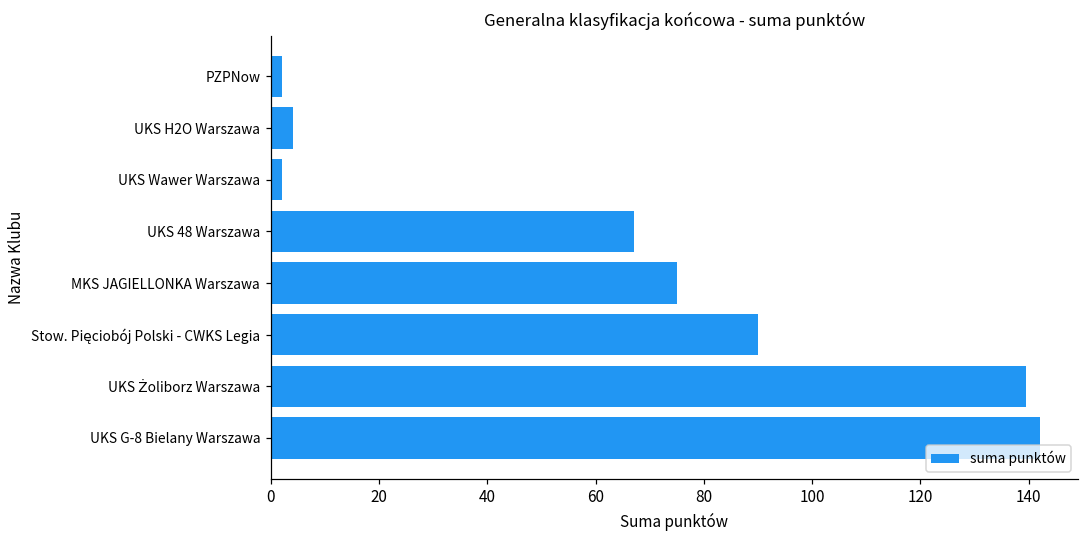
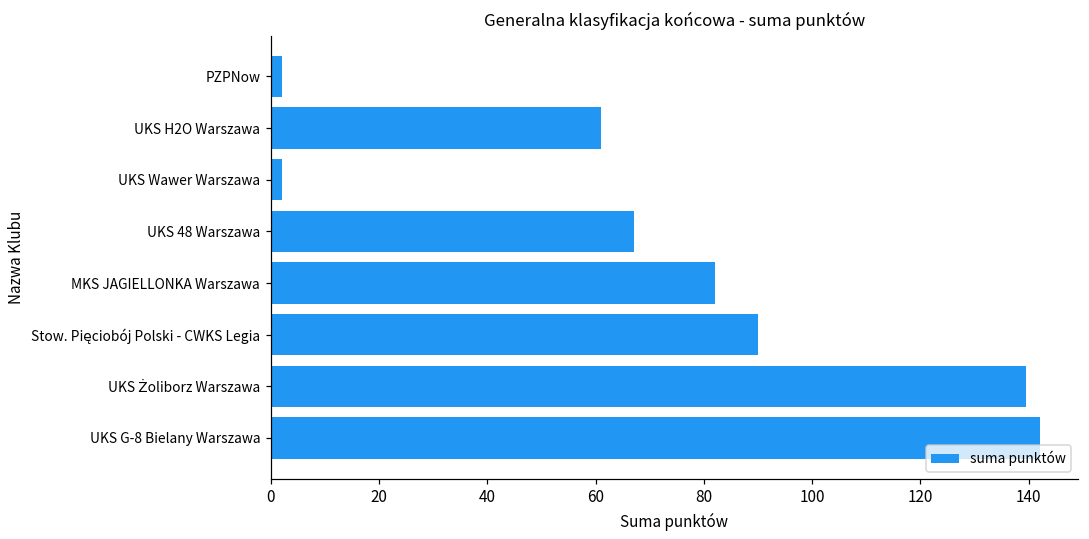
UKS H2O Warszawa: 4 -> 61
MKS JAGIELLONKA Warszawa: 75 -> 82
